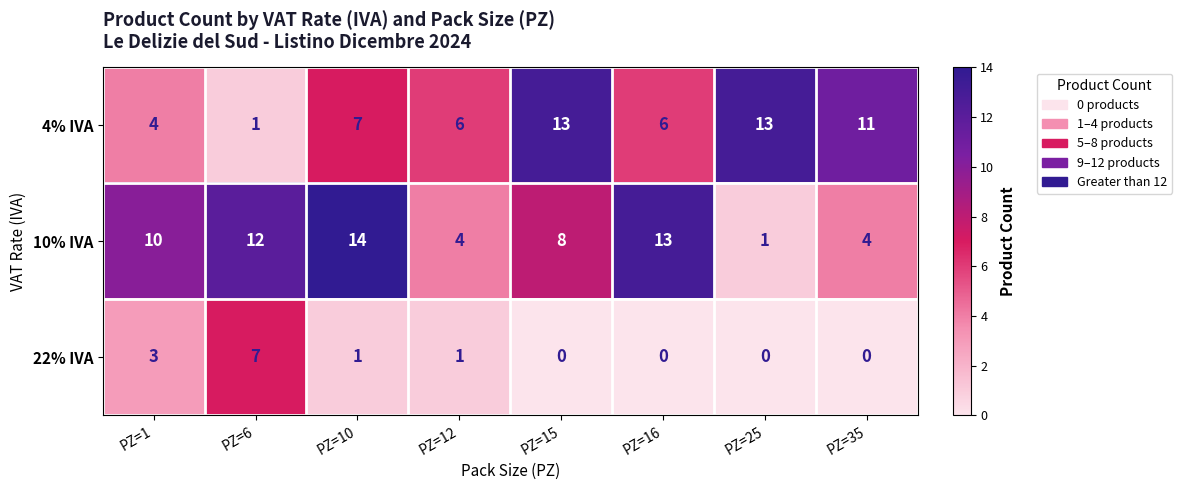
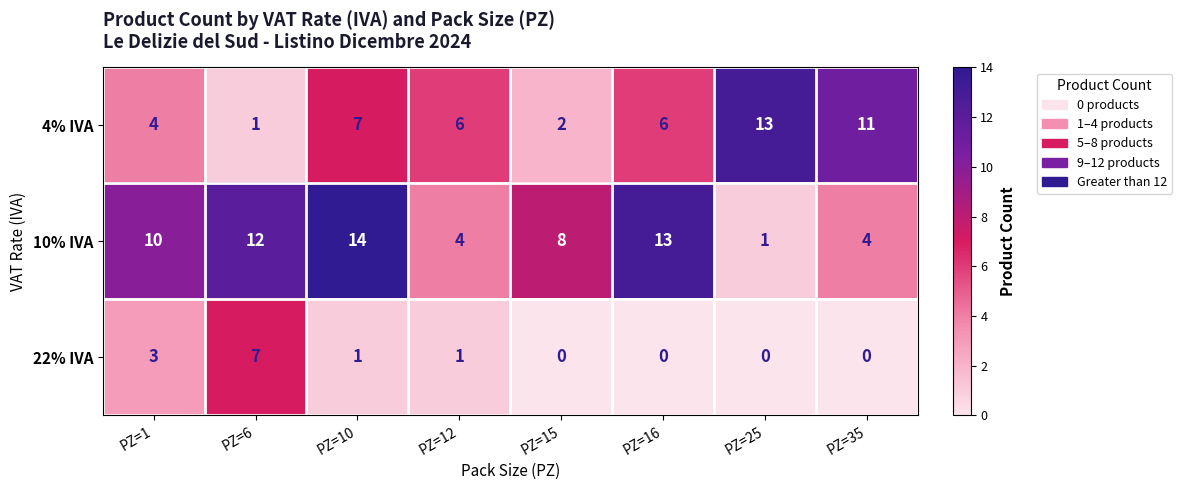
4% IVA, PZ=15: 13 -> 2
